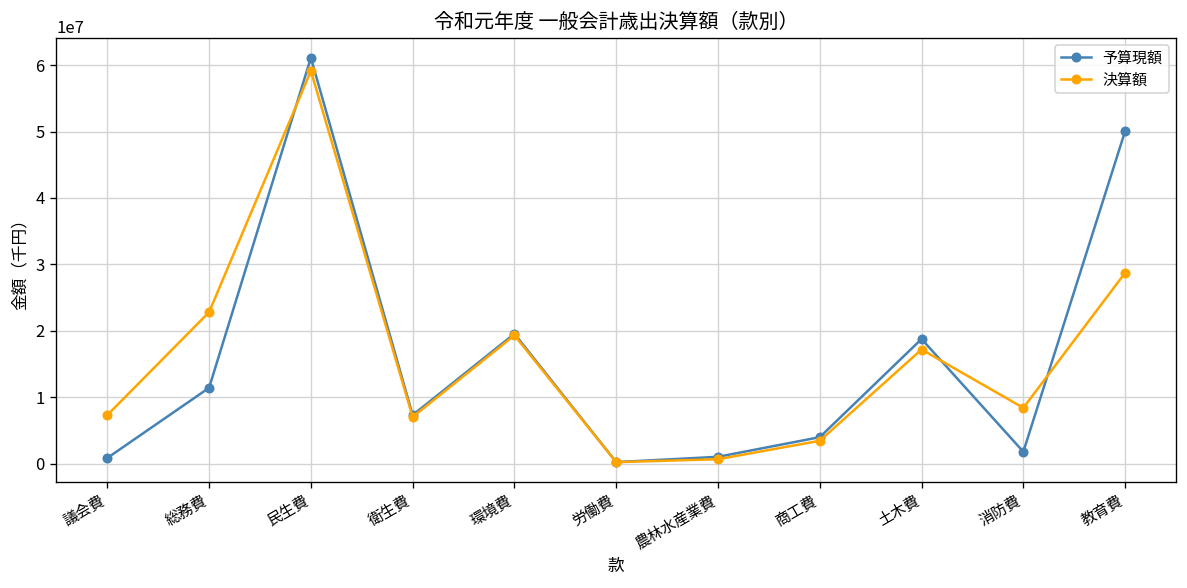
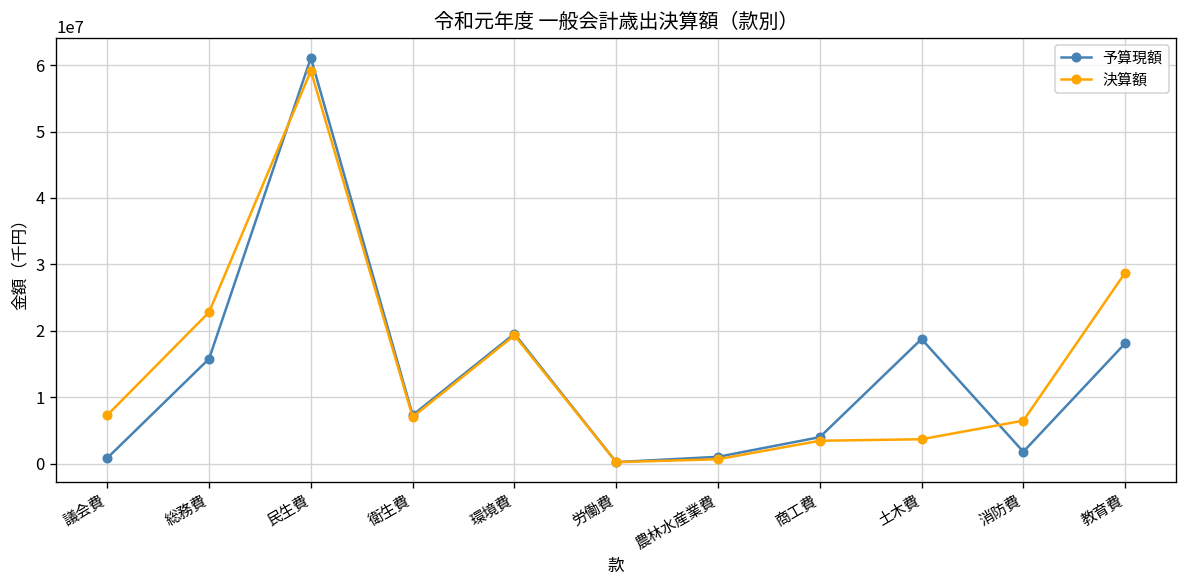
予算現額, 総務費: 11000000 -> 16000000
決算額, 土木費: 17000000 -> 4000000
決算額, 消防費: 8000000 -> 6000000
予算現額, 教育費: 50000000 -> 18000000
